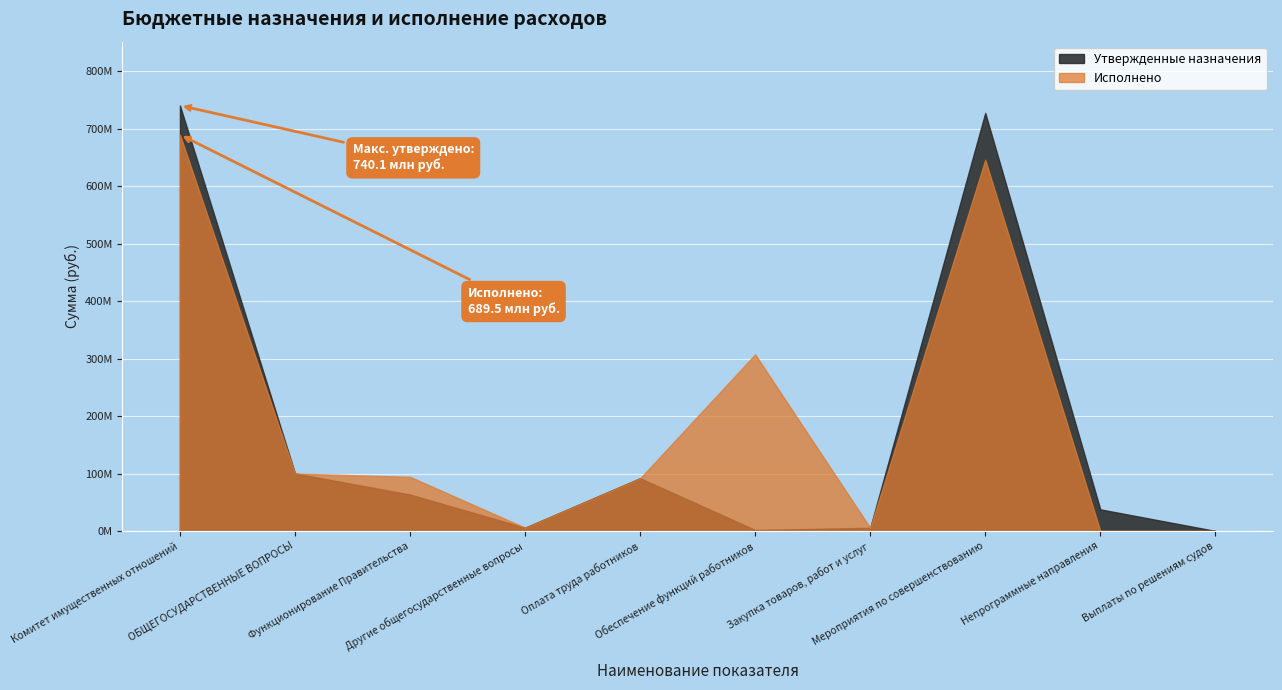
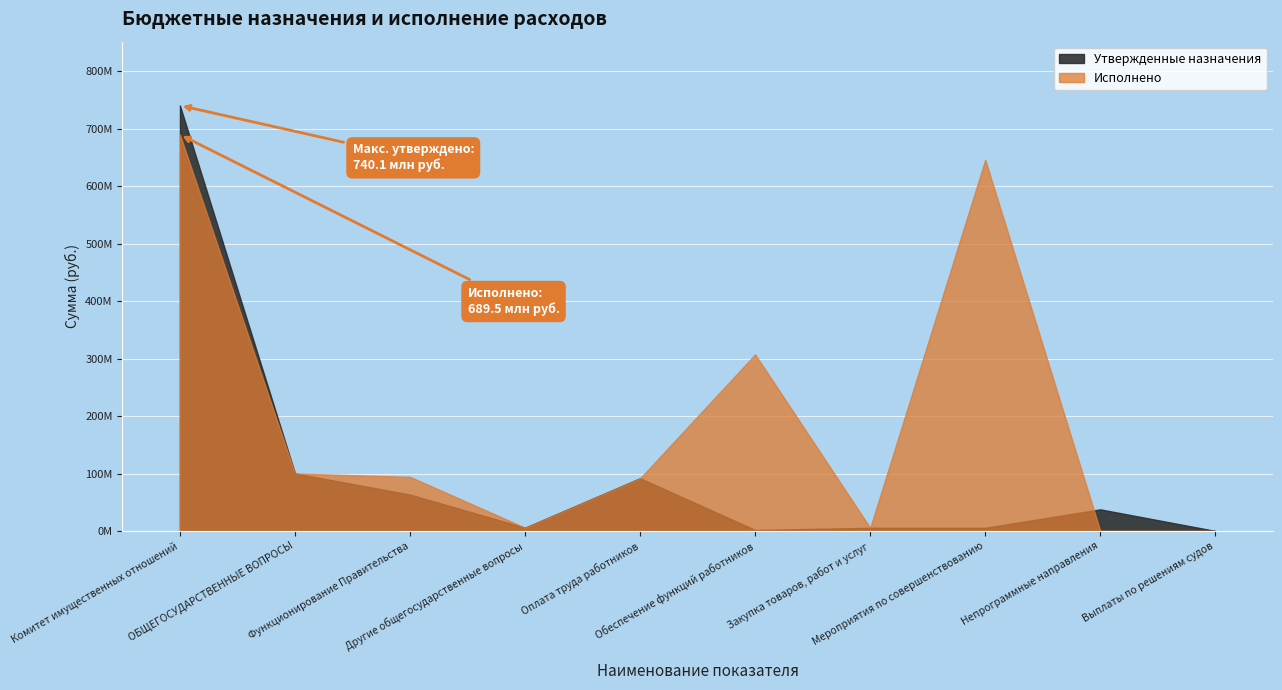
Утвержденные назначения, Мероприятия по совершенствованию: 730М -> 10М
